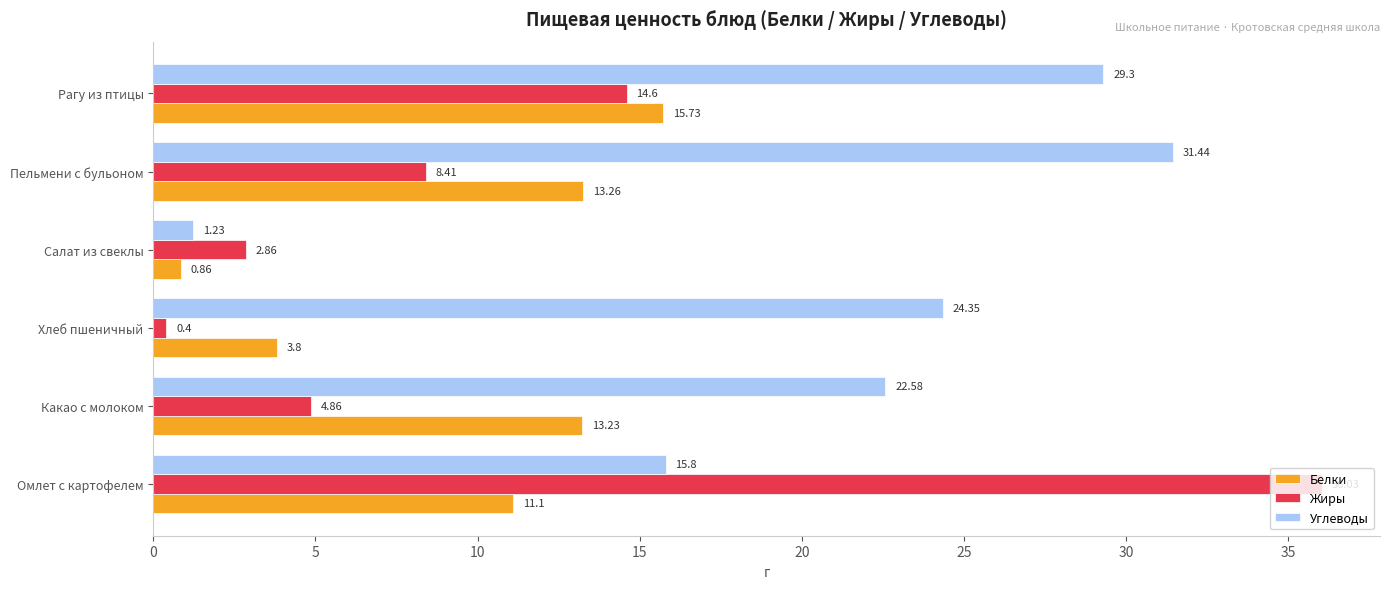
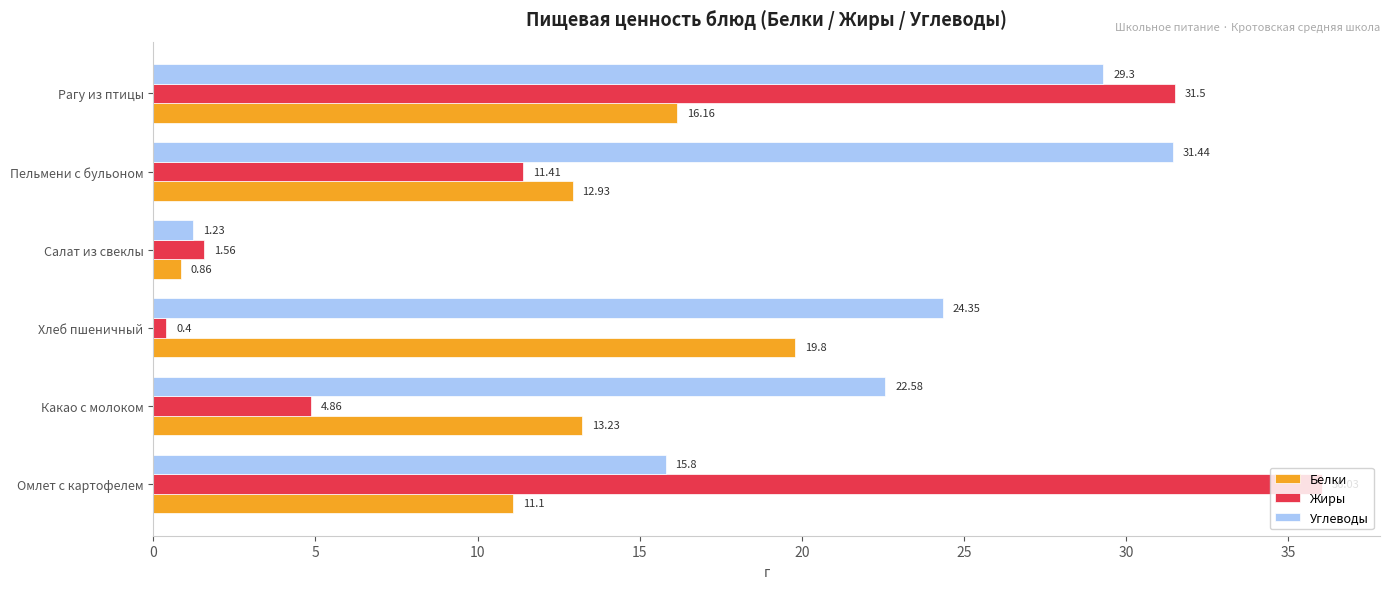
Жиры, Рагу из птицы: 14.6 -> 31.5
Белки, Рагу из птицы: 15.73 -> 16.16
Жиры, Пельмени с бульоном: 8.41 -> 11.41
Белки, Пельмени с бульоном: 13.26 -> 12.93
Жиры, Салат из свеклы: 2.86 -> 1.56
Белки, Хлеб пшеничный: 3.8 -> 19.8
